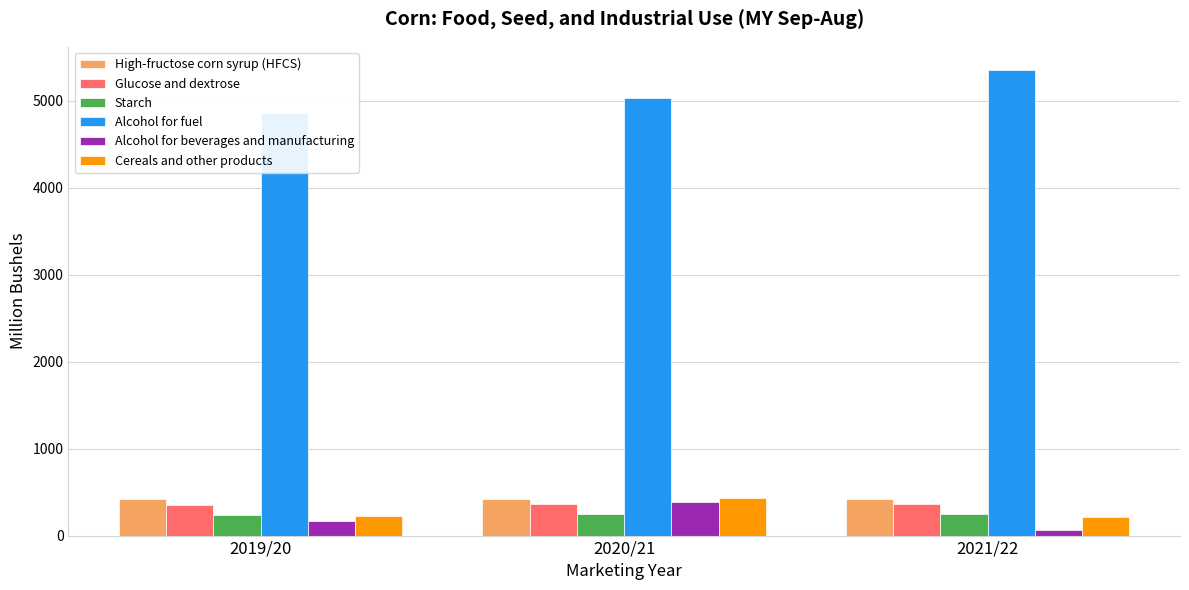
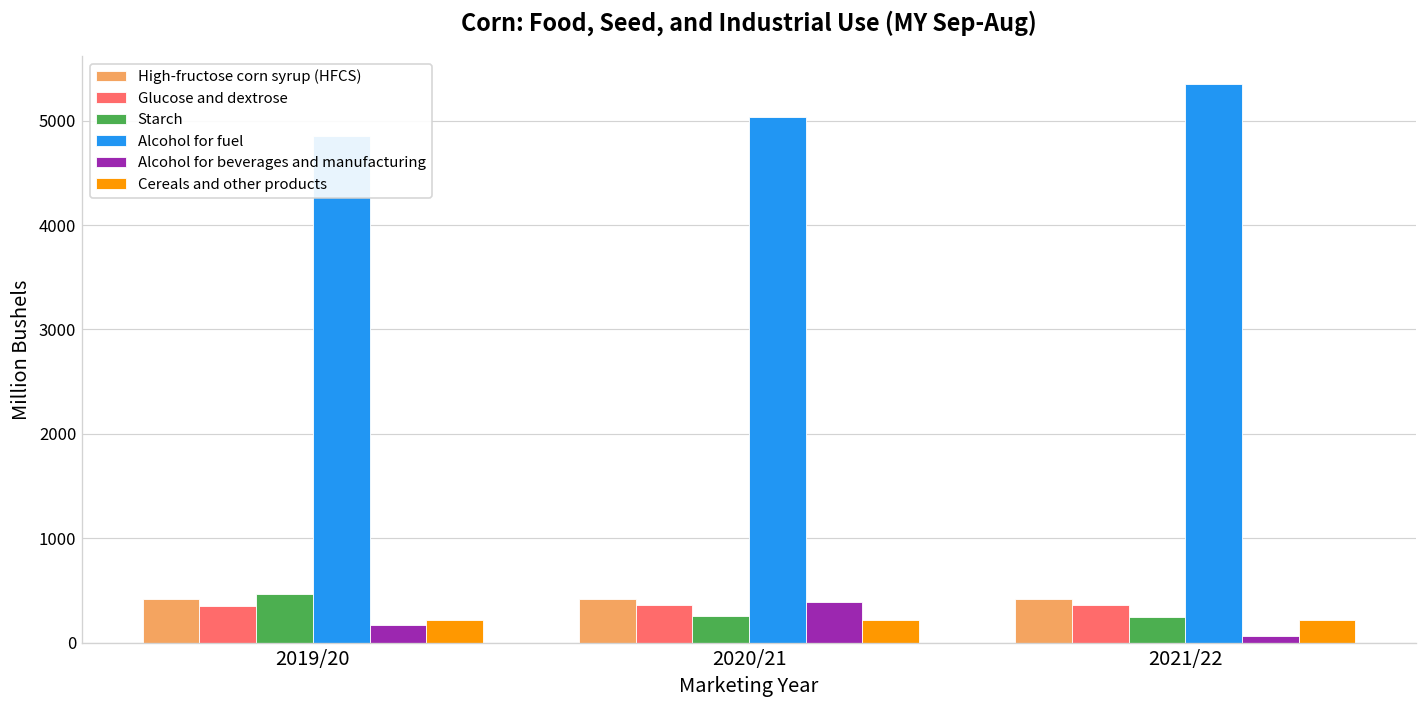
Starch, 2019/20: 200 -> 500
Cereals and other products, 2020/21: 400 -> 200
